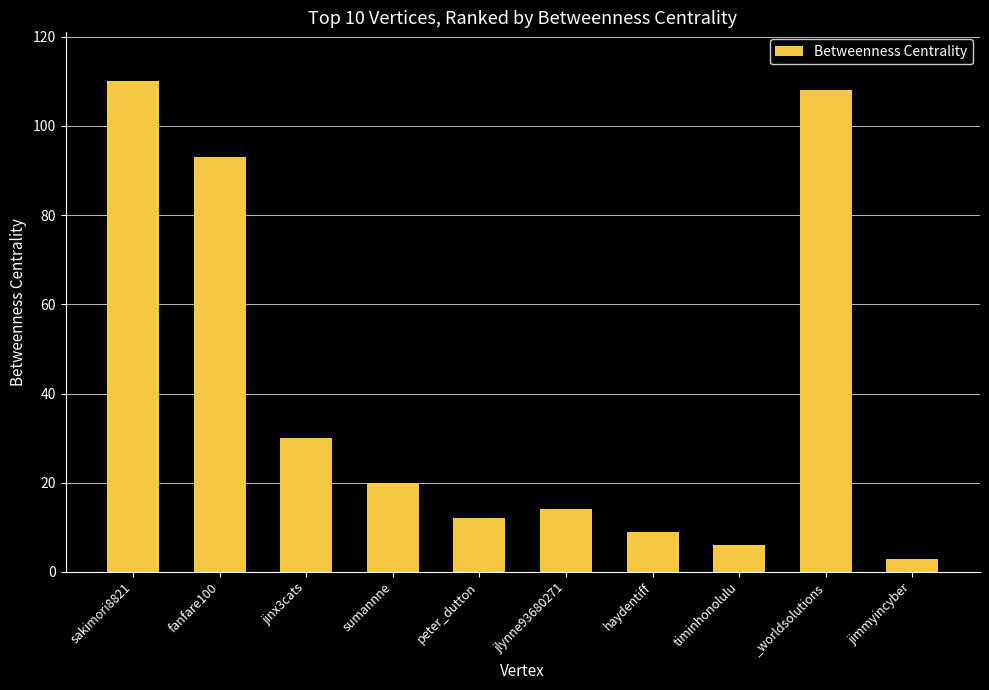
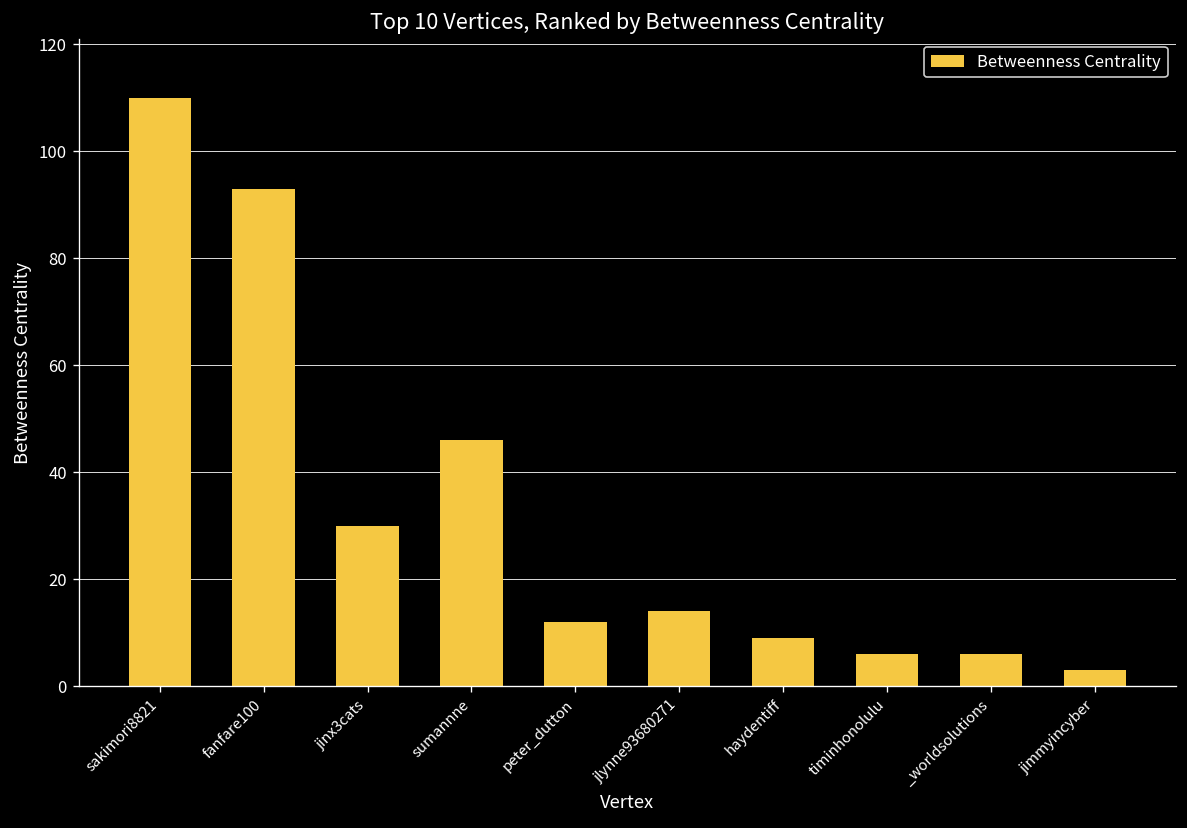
sumannne: 20 -> 46
_worldsolutions: 108 -> 6
